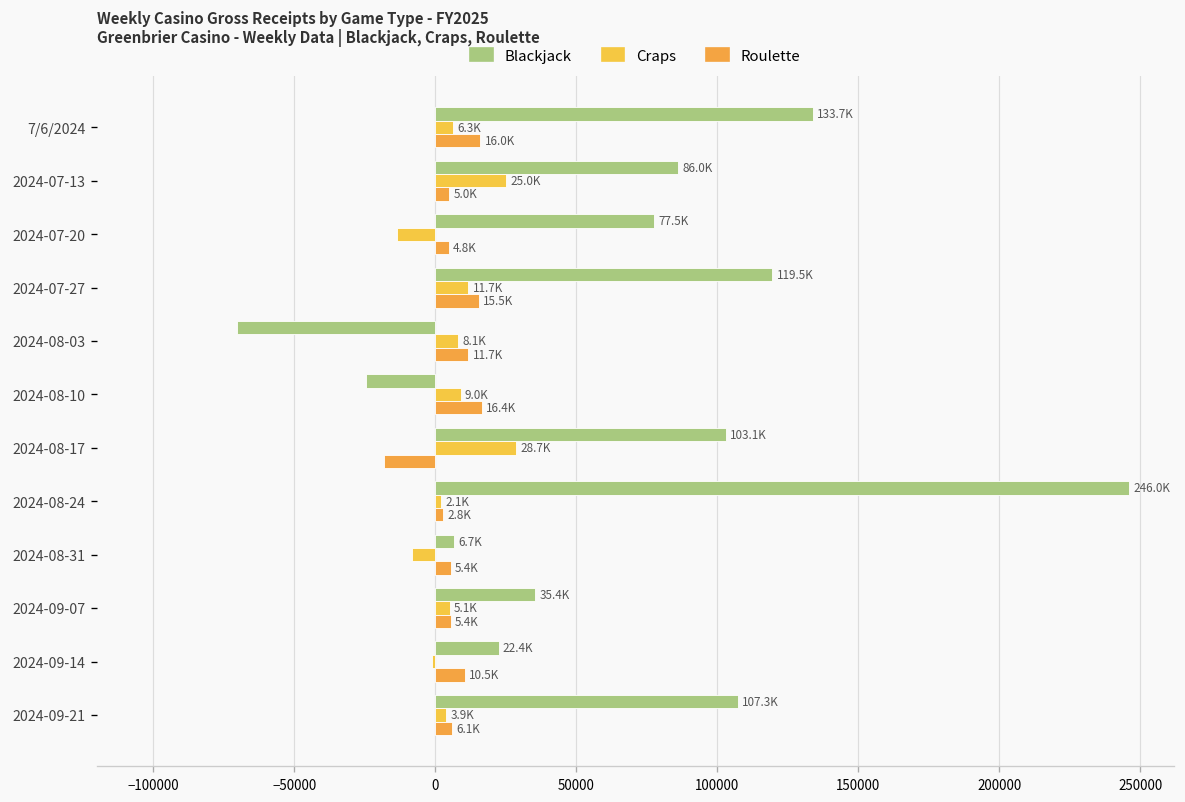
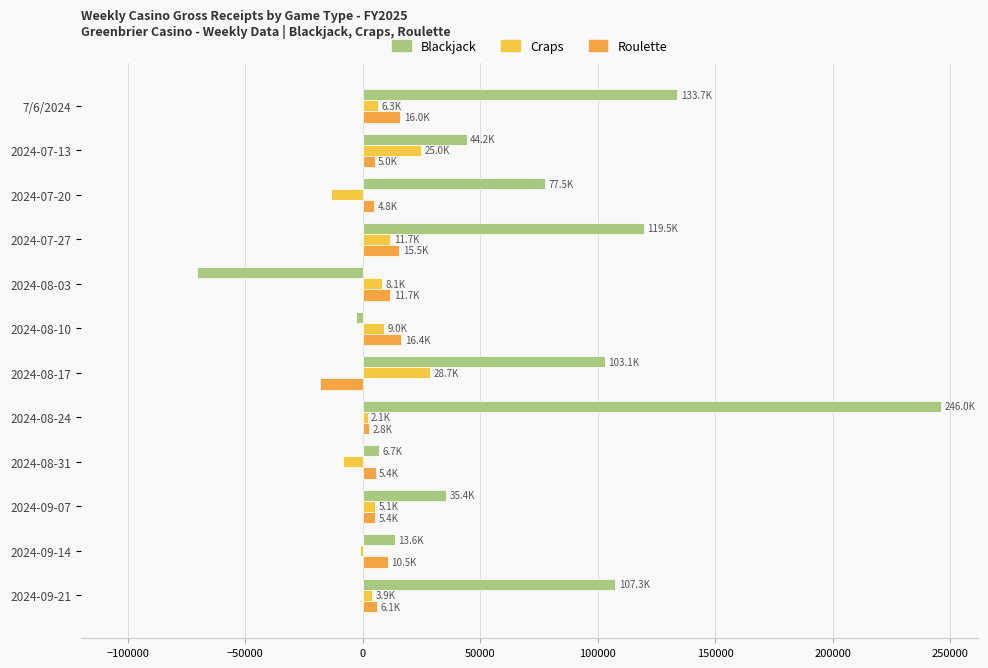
Blackjack, 2024-07-13: 86.0K -> 44.2K
Blackjack, 2024-08-10: -25000 -> -3000
Blackjack, 2024-09-14: 22.4K -> 13.6K
